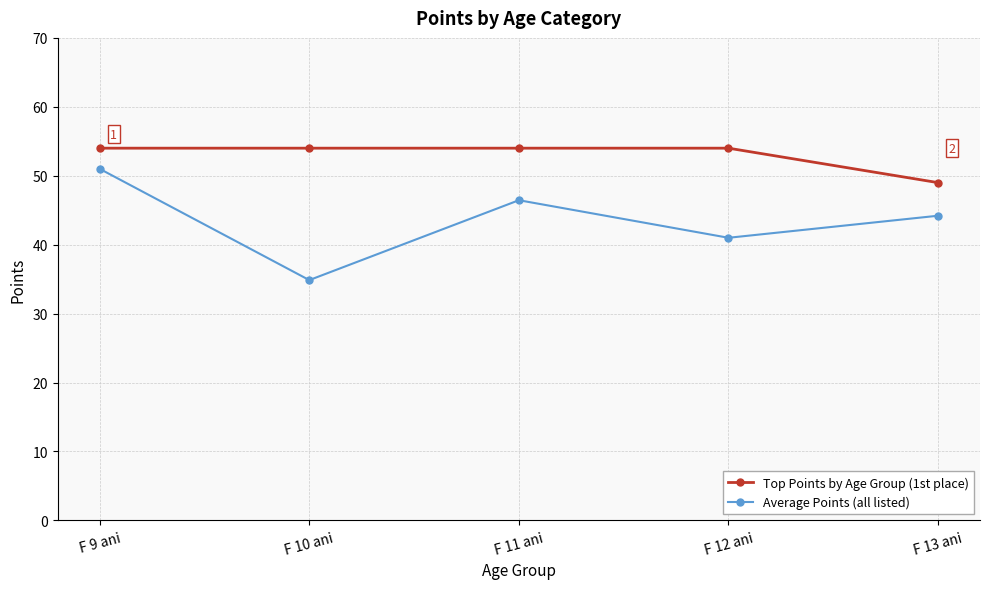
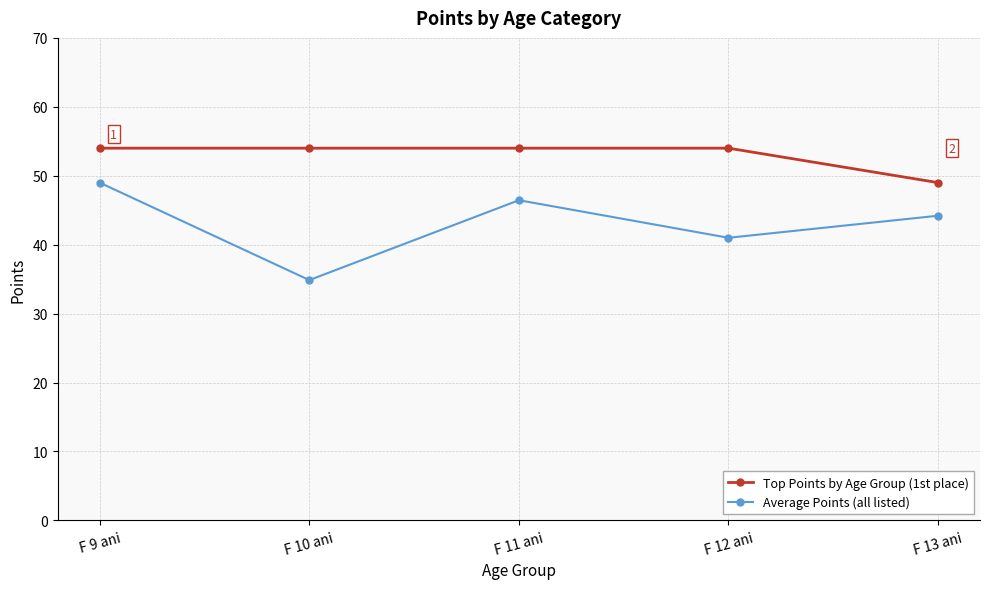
Average Points (all listed), F 9 ani: 51 -> 49
